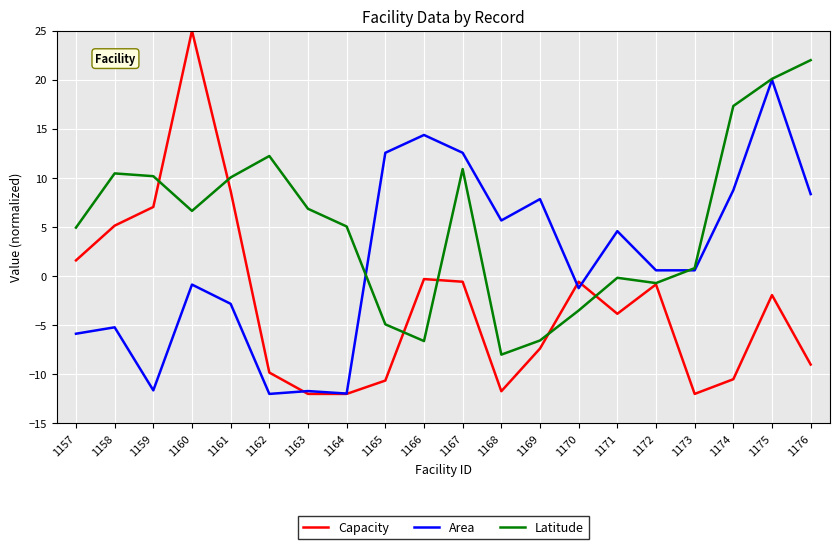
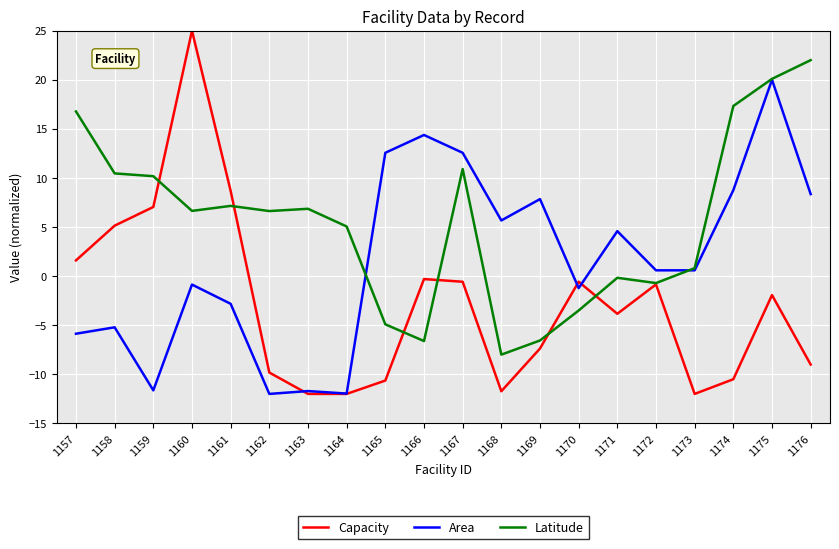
Latitude, 1157: 5 -> 17
Latitude, 1161: 10 -> 7
Latitude, 1162: 12 -> 7
